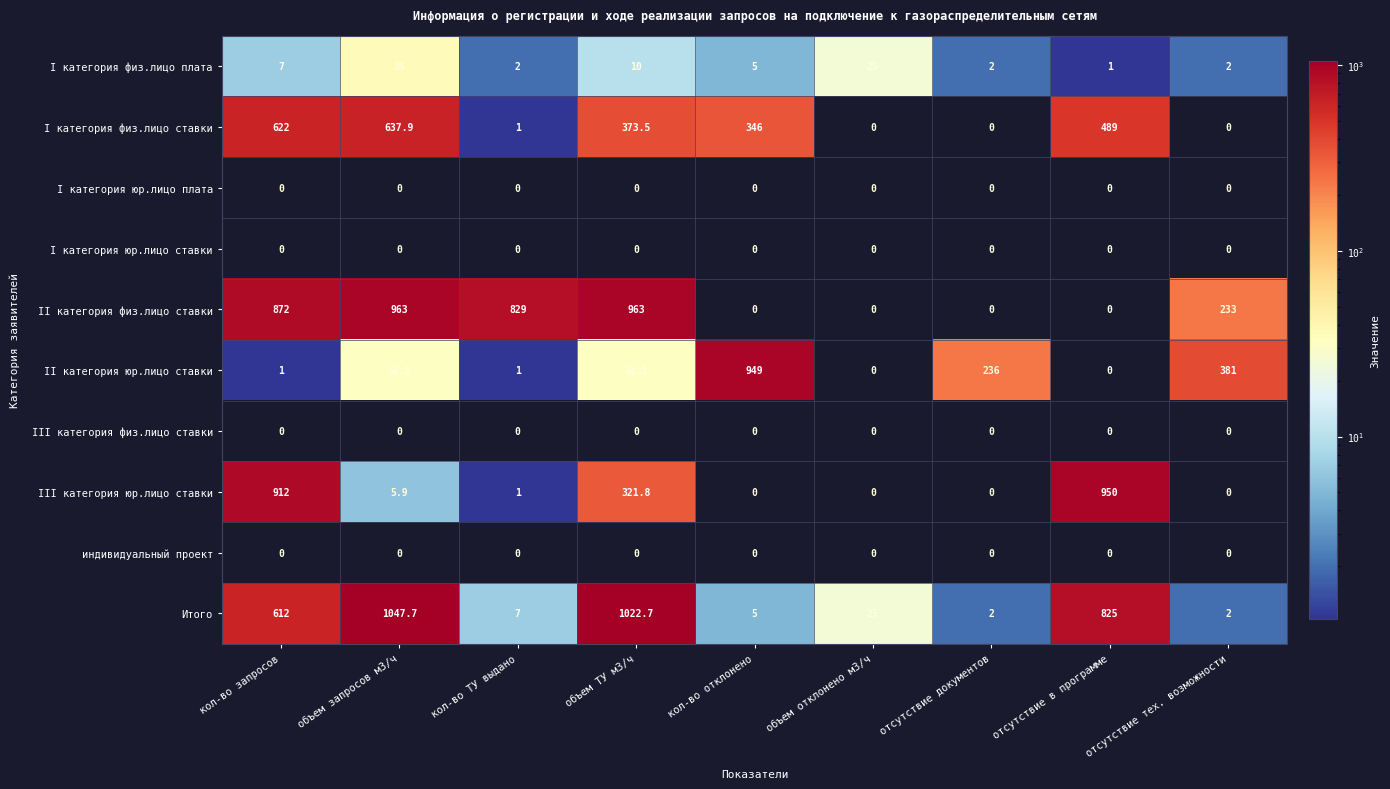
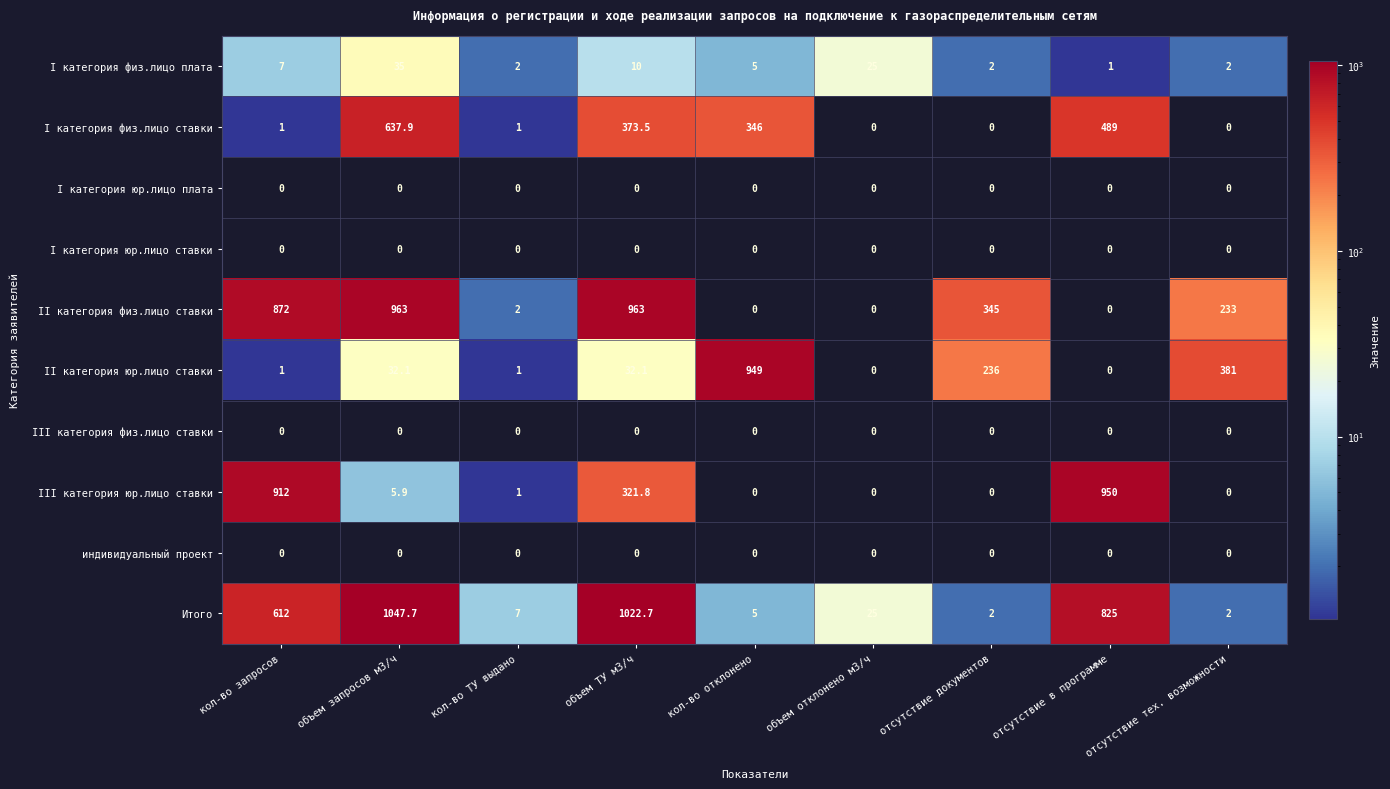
I категория физ.лицо ставки, кол-во запросов: 622 -> 1
II категория физ.лицо ставки, кол-во ТУ выдано: 829 -> 2
II категория физ.лицо ставки, отсутствие документов: 0 -> 345
